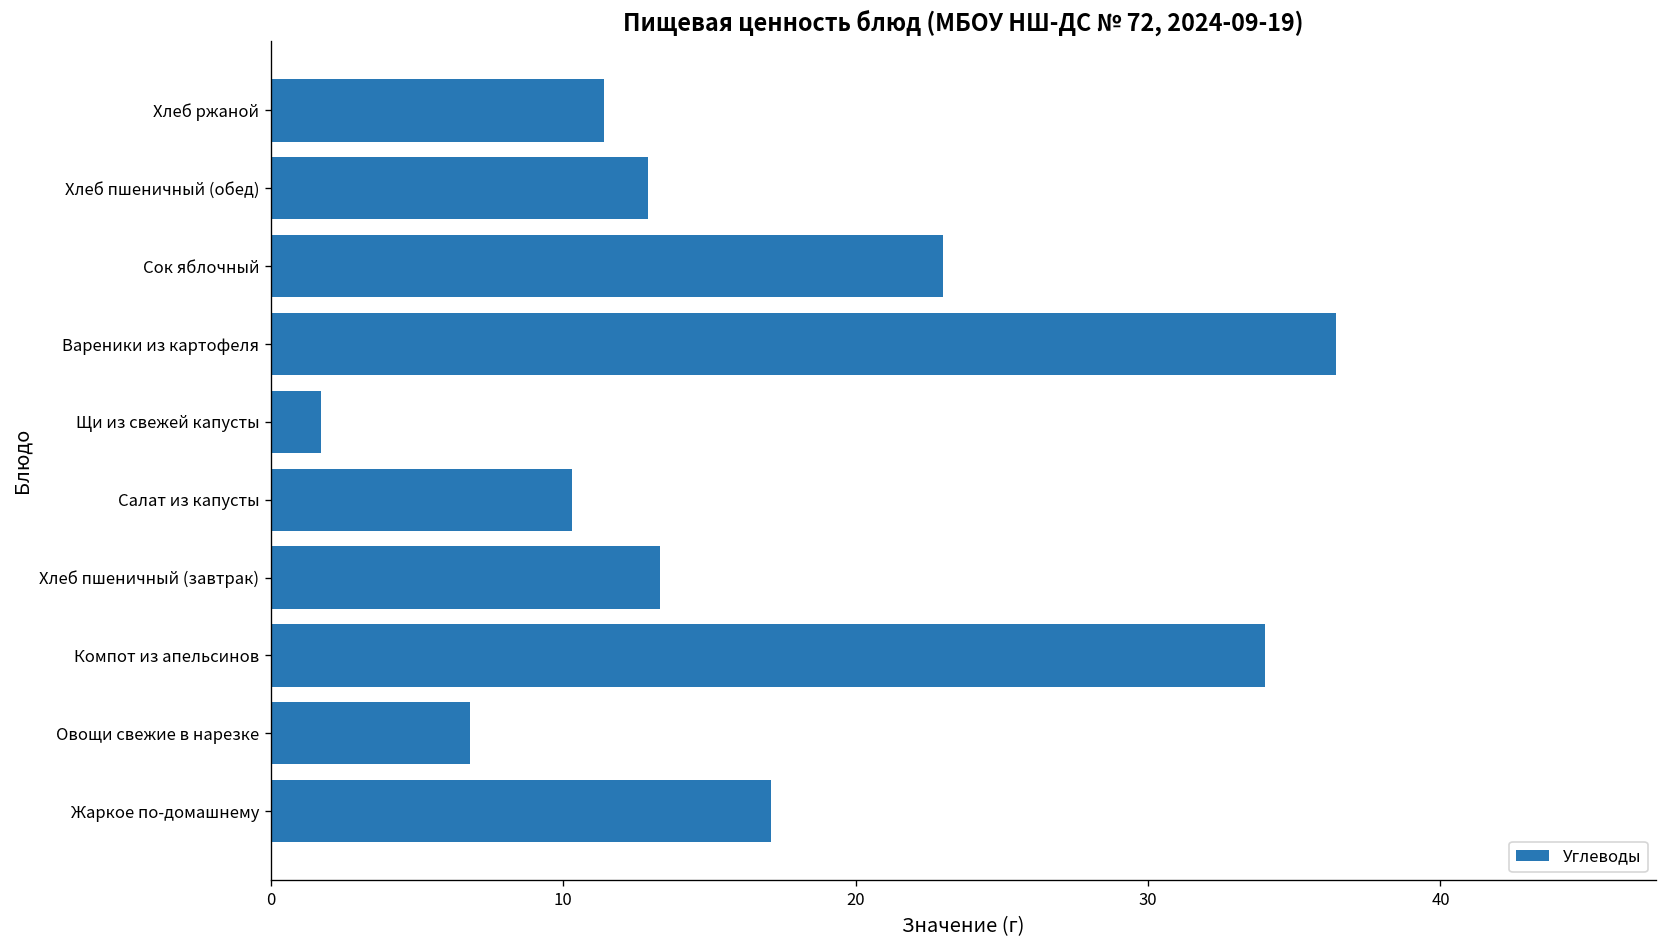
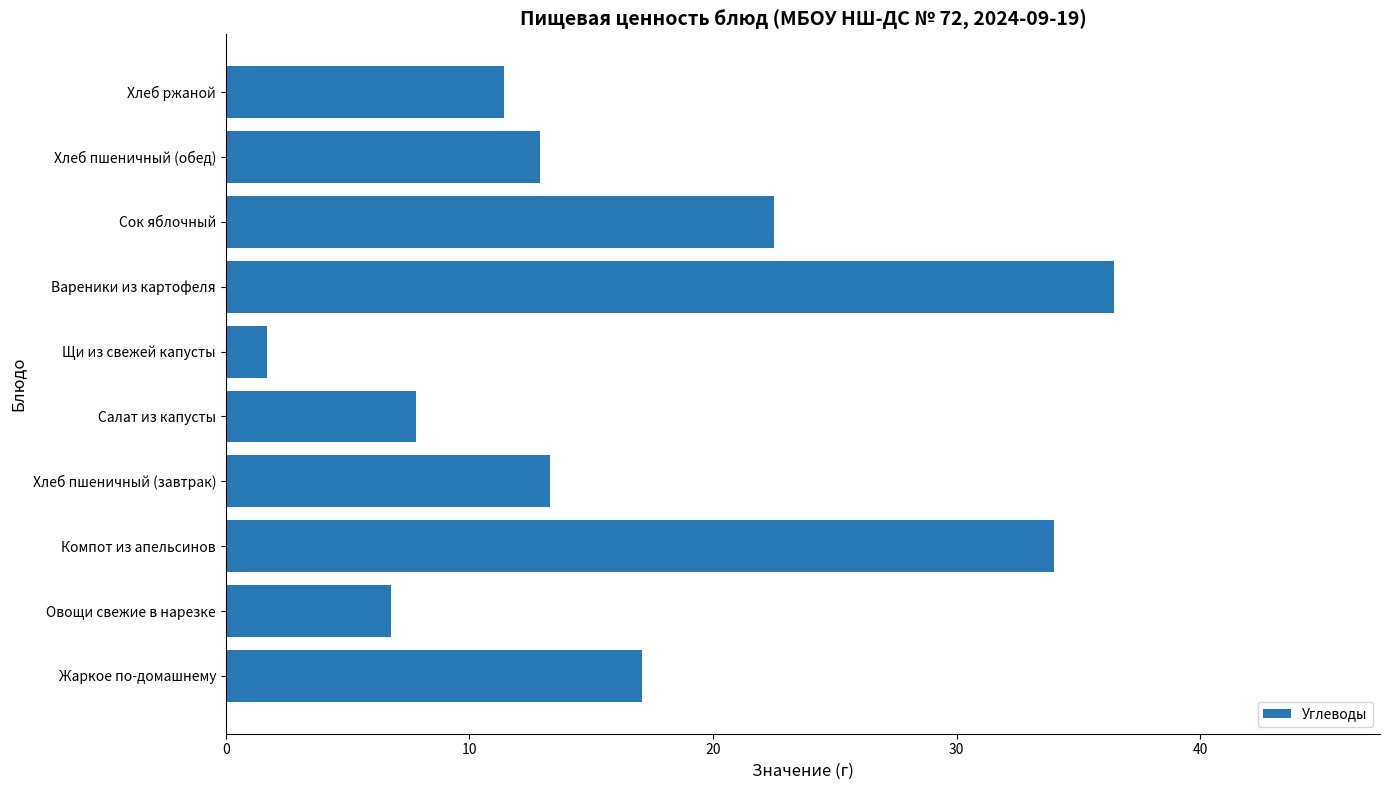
Сок яблочный: 23.0 -> 22.5
Салат из капусты: 10.3 -> 7.8
